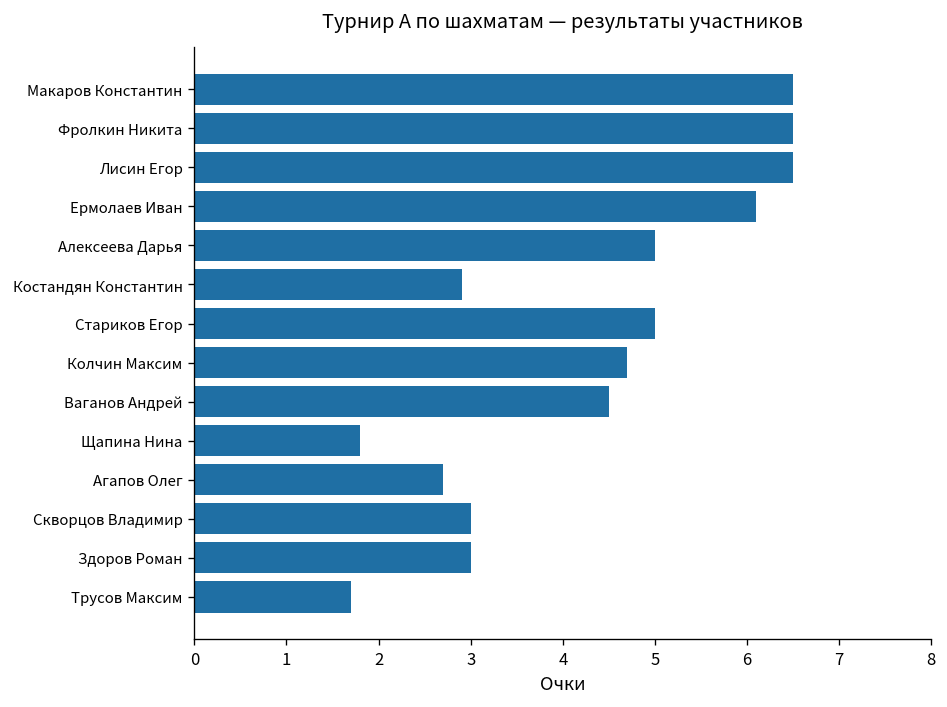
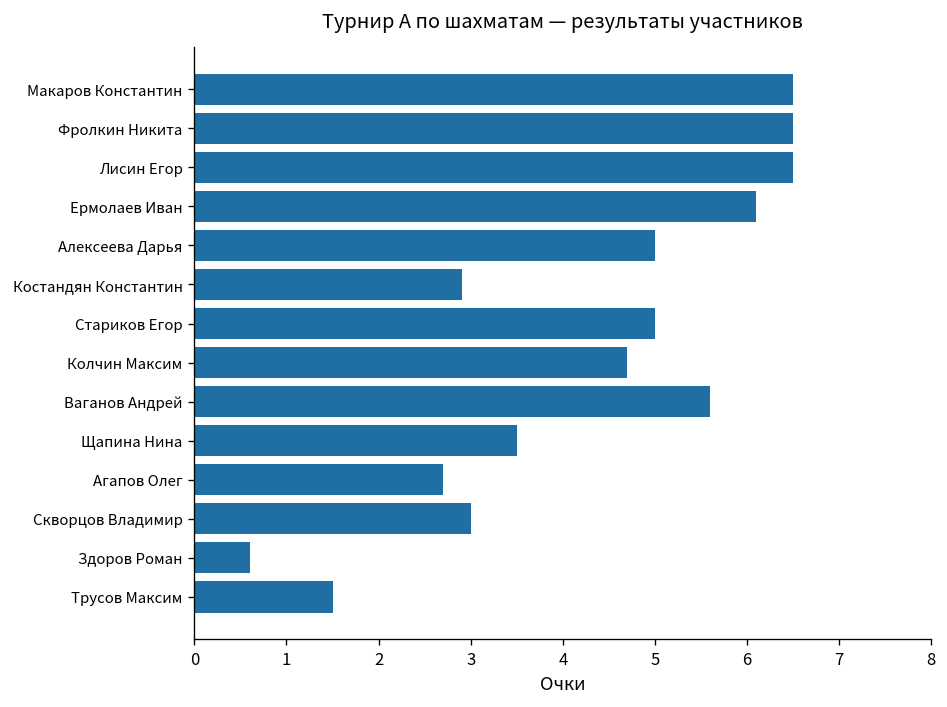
Ваганов Андрей: 4.5 -> 5.6
Щапина Нина: 1.8 -> 3.5
Здоров Роман: 3.0 -> 0.6
Трусов Максим: 1.7 -> 1.5
